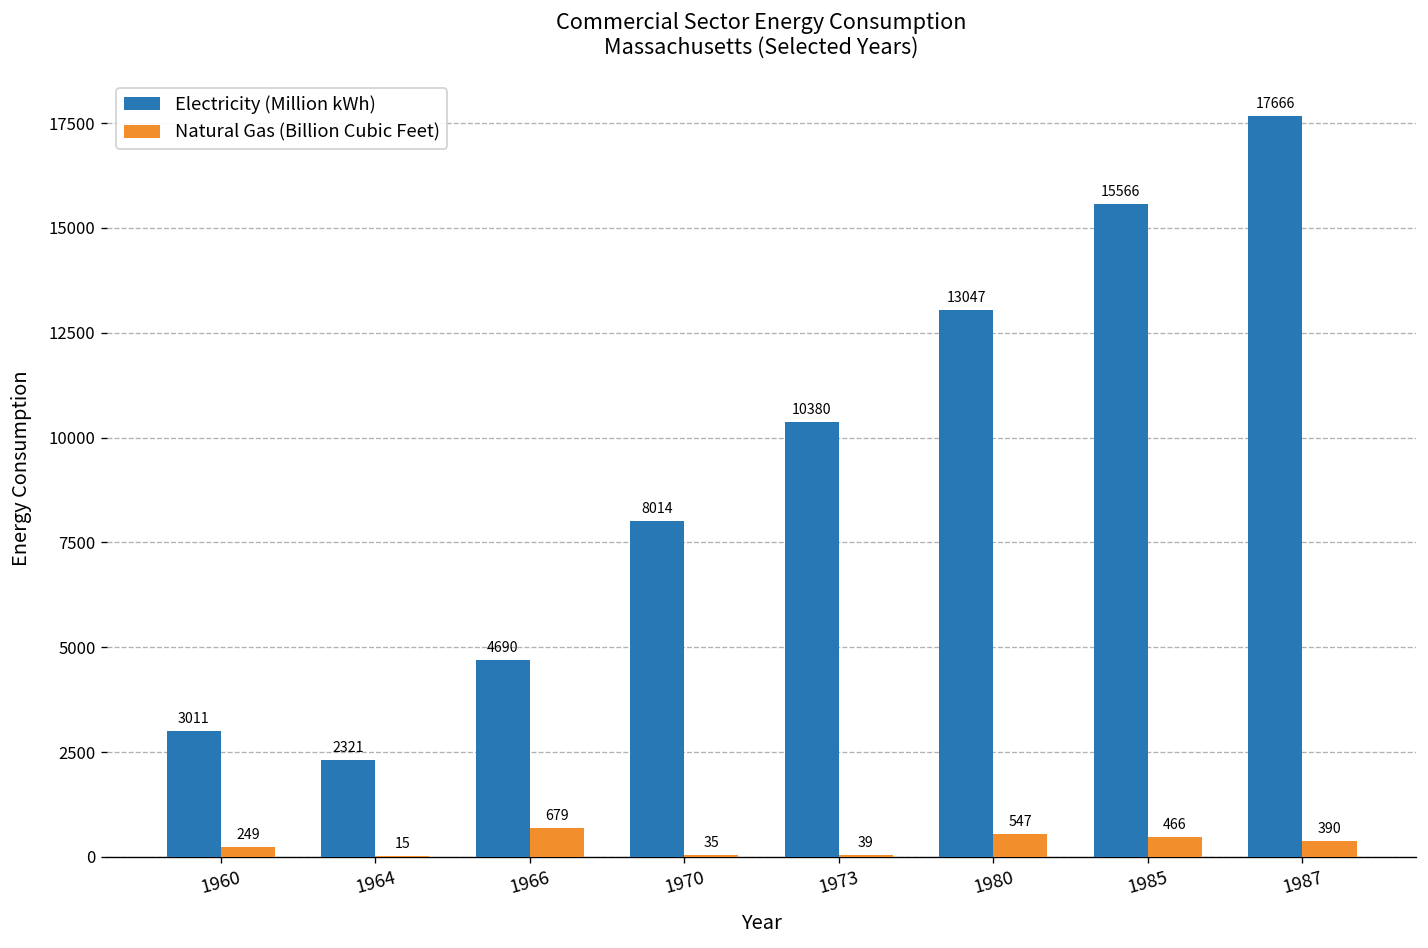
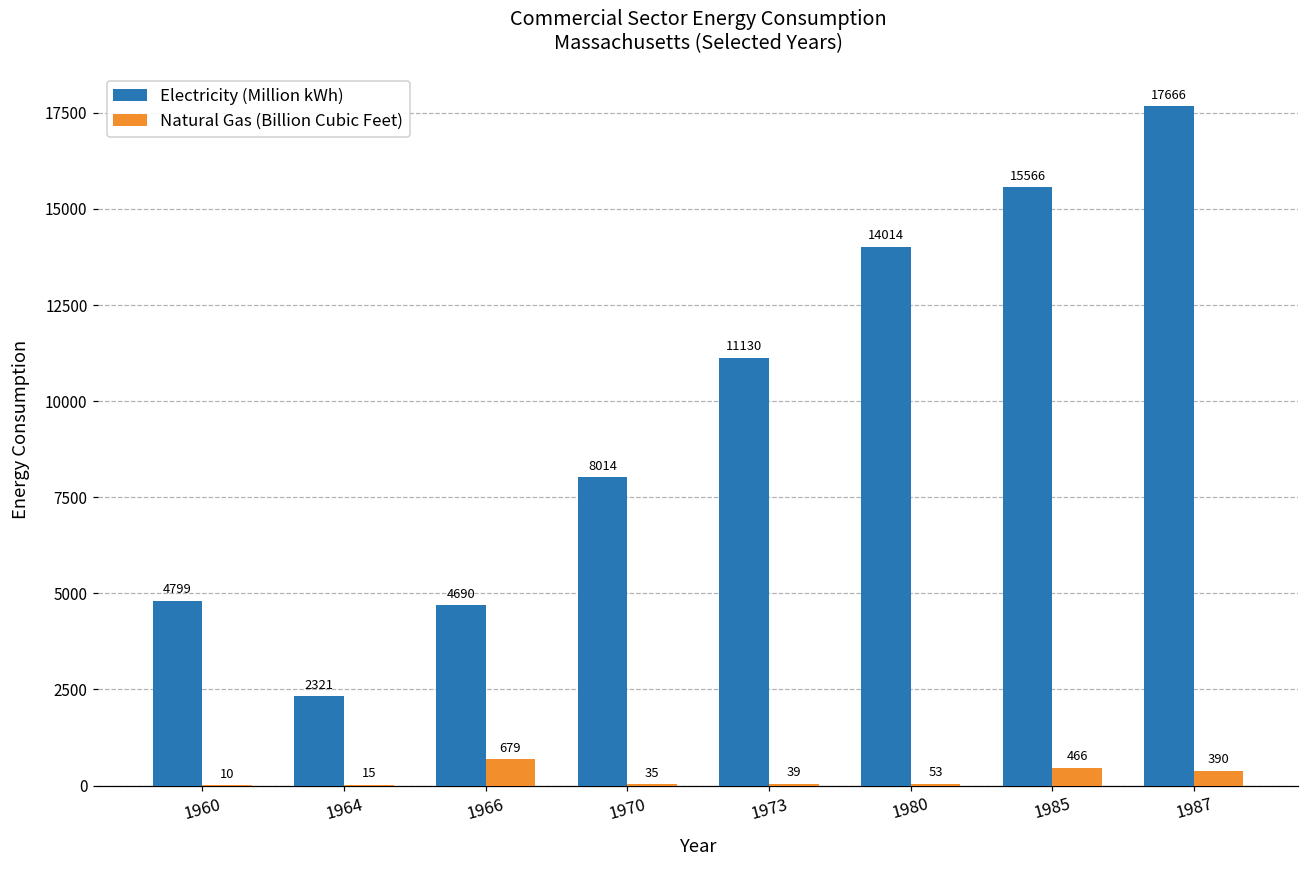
Electricity (Million kWh), 1960: 3011 -> 4799
Natural Gas (Billion Cubic Feet), 1960: 249 -> 10
Electricity (Million kWh), 1973: 10380 -> 11130
Electricity (Million kWh), 1980: 13047 -> 14014
Natural Gas (Billion Cubic Feet), 1980: 547 -> 53
